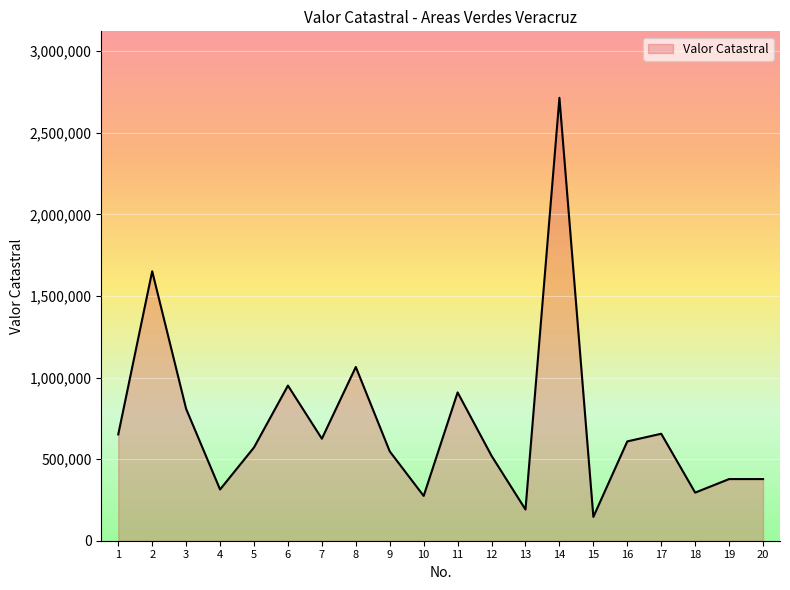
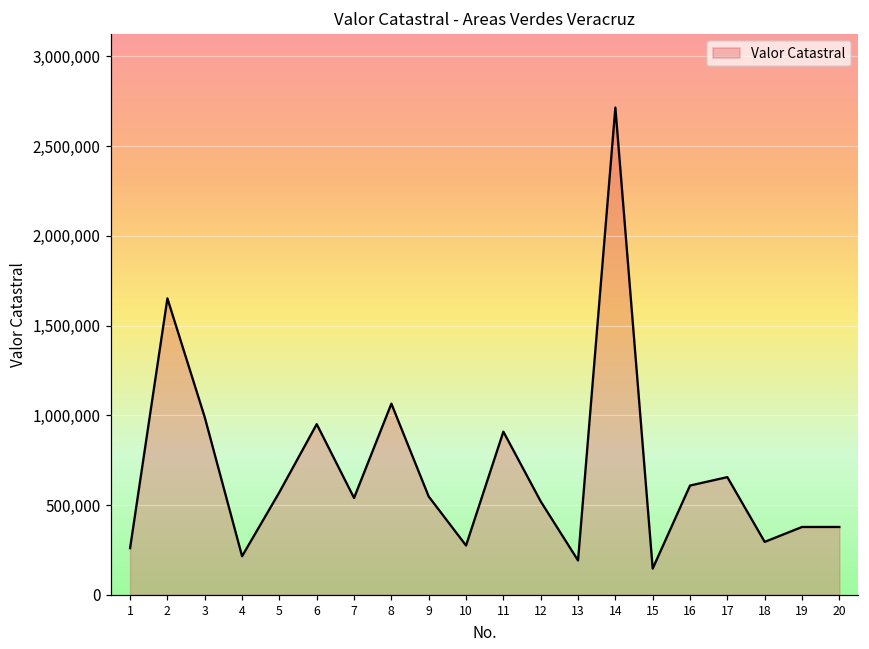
1: 650,000 -> 260,000
3: 810,000 -> 990,000
4: 310,000 -> 220,000
7: 630,000 -> 540,000
